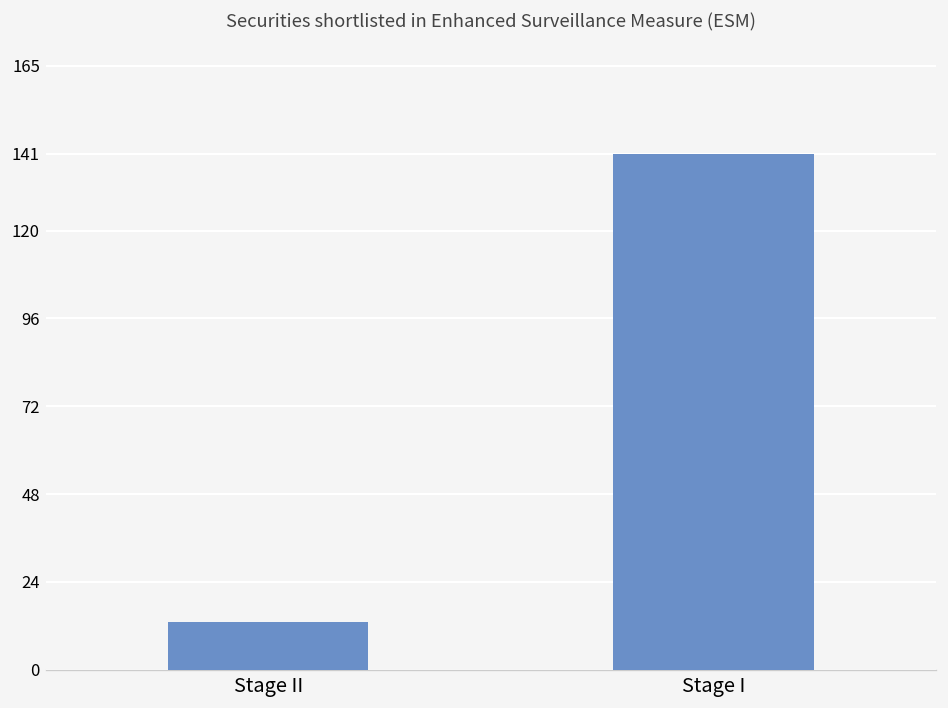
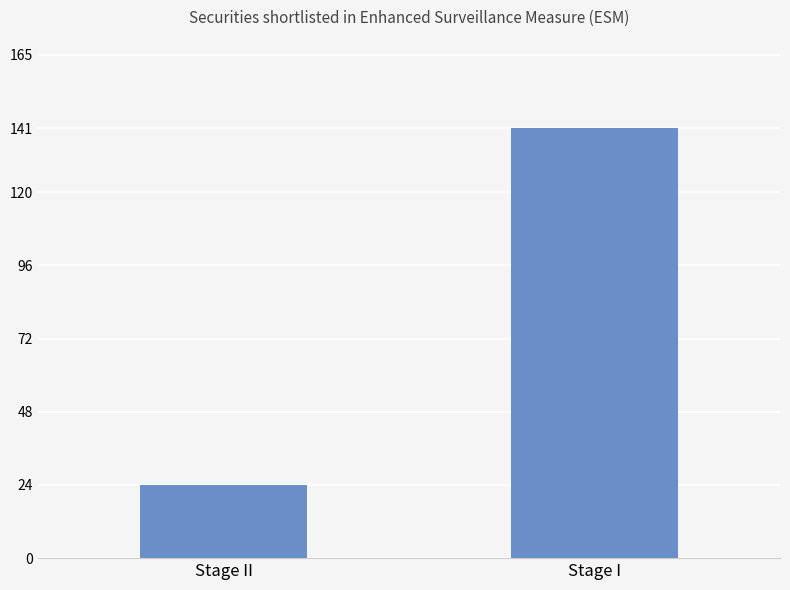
Stage II: 13 -> 24
